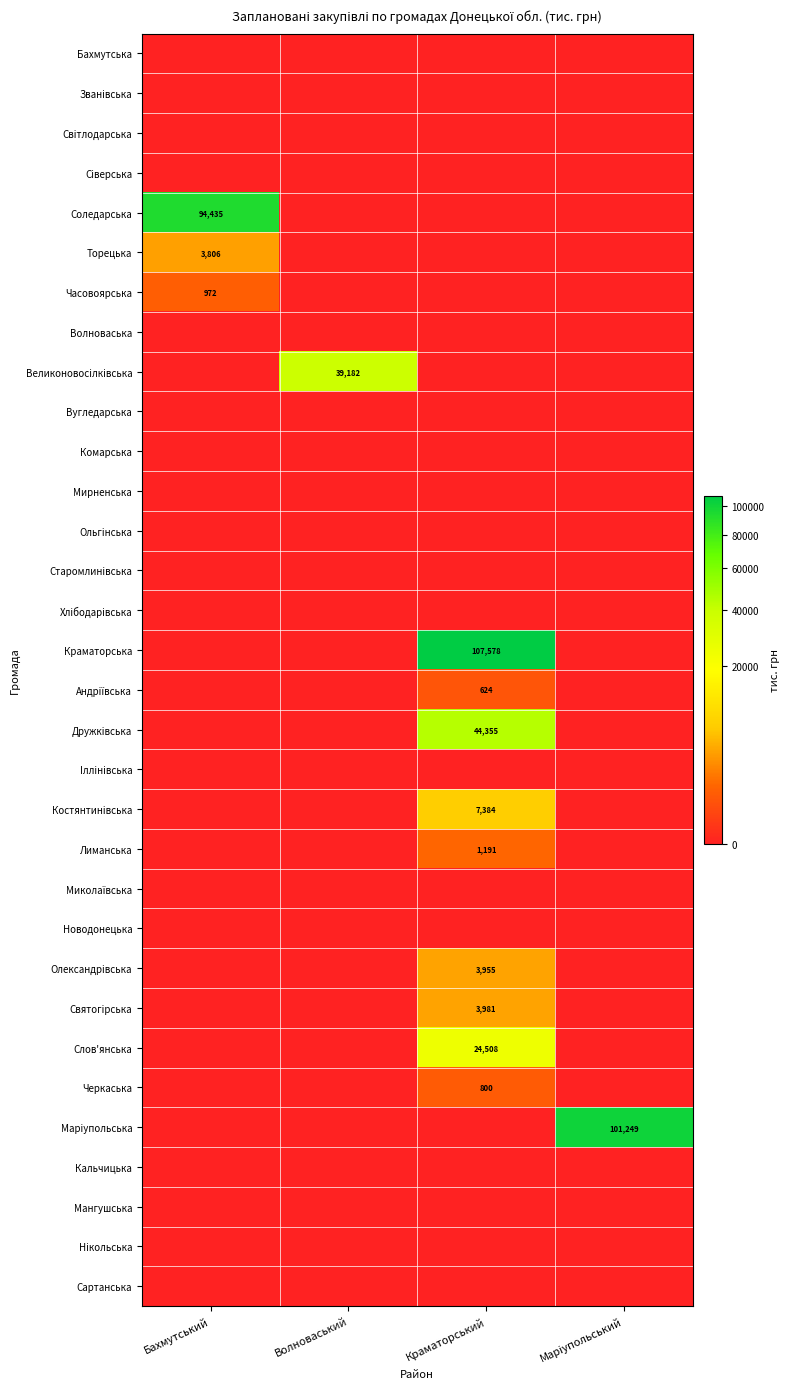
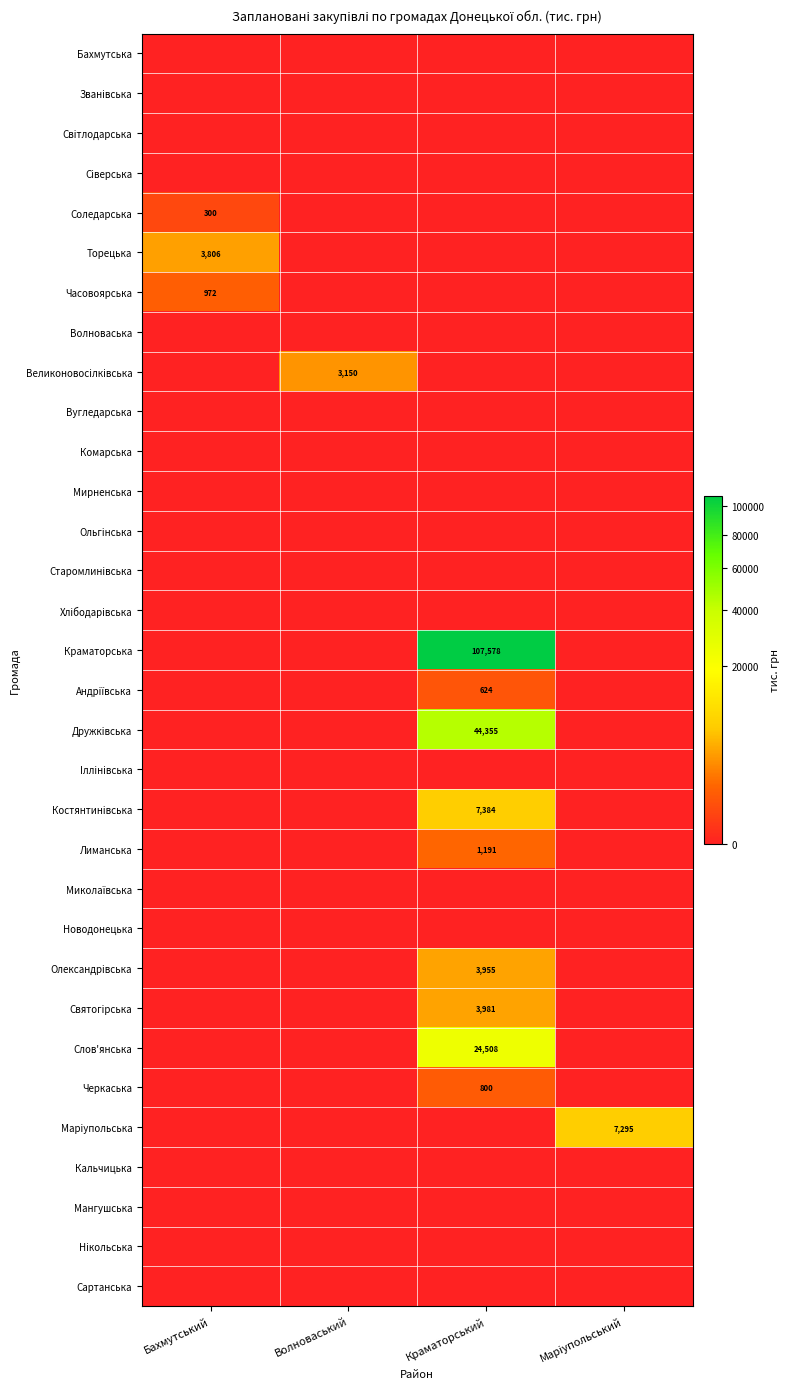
Соледарська, Бахмутський: 94,435 -> 300
Великоновосілківська, Волноваський: 39,182 -> 3,150
Маріупольська, Маріупольський: 101,249 -> 7,295
